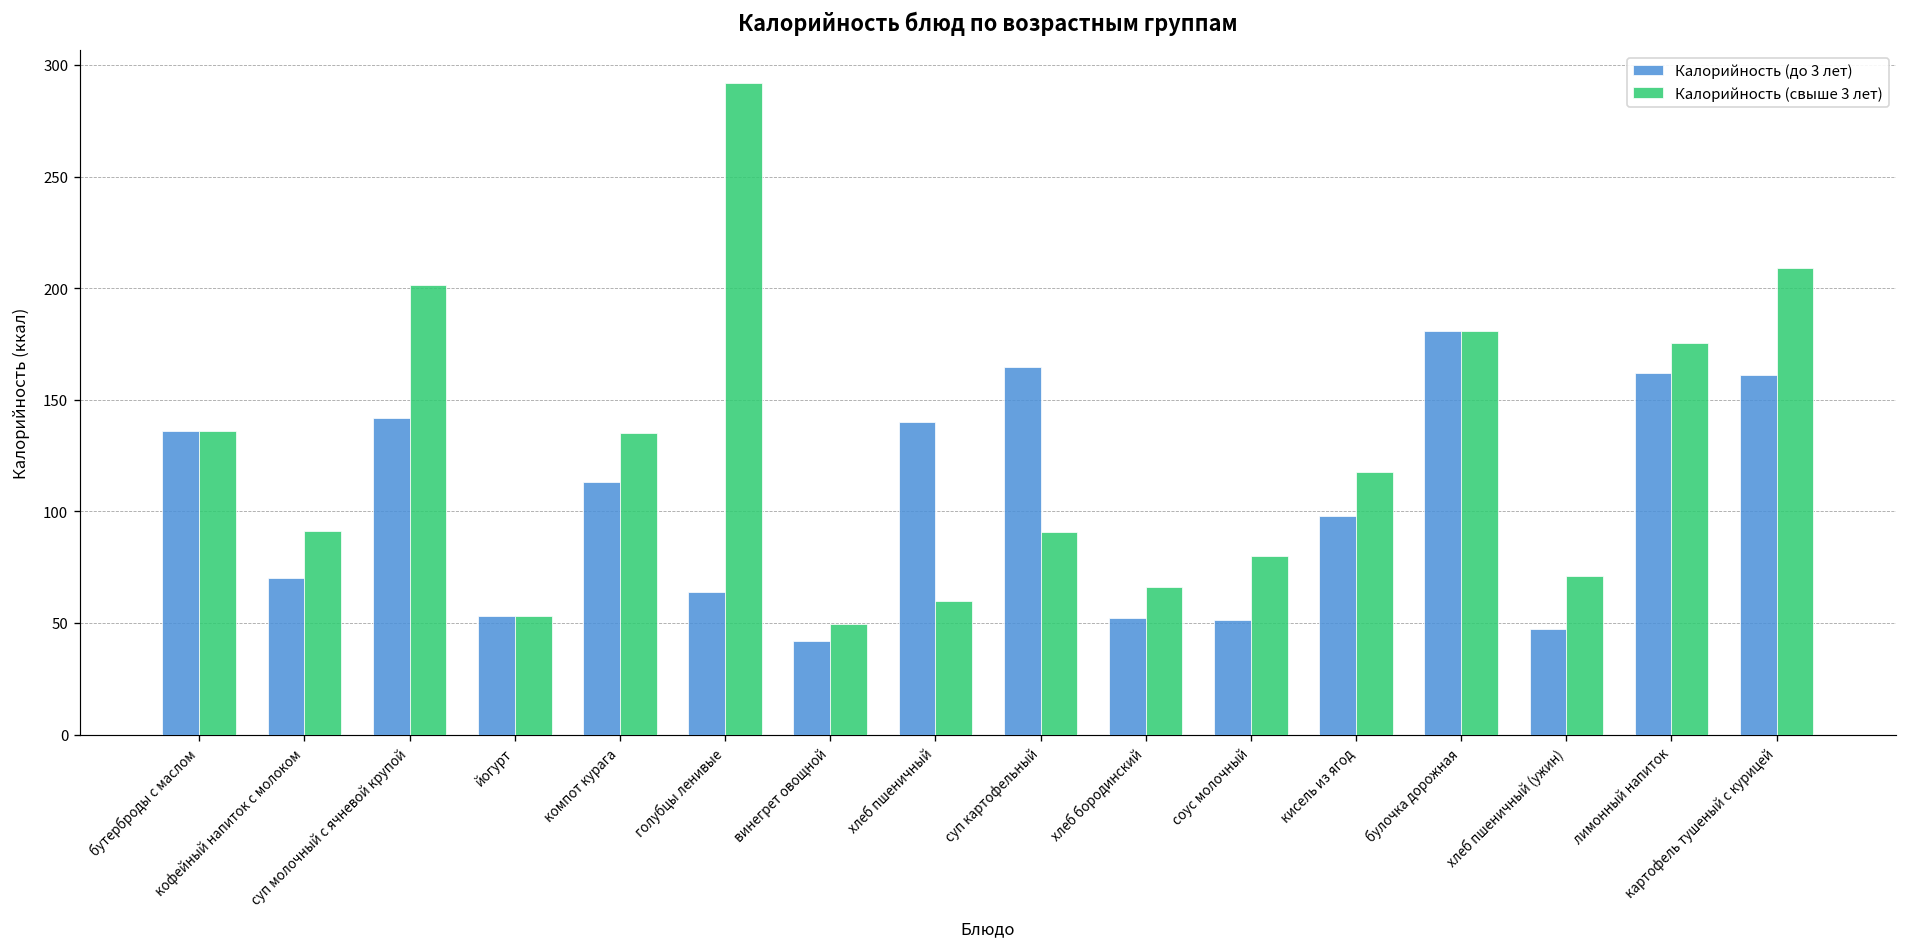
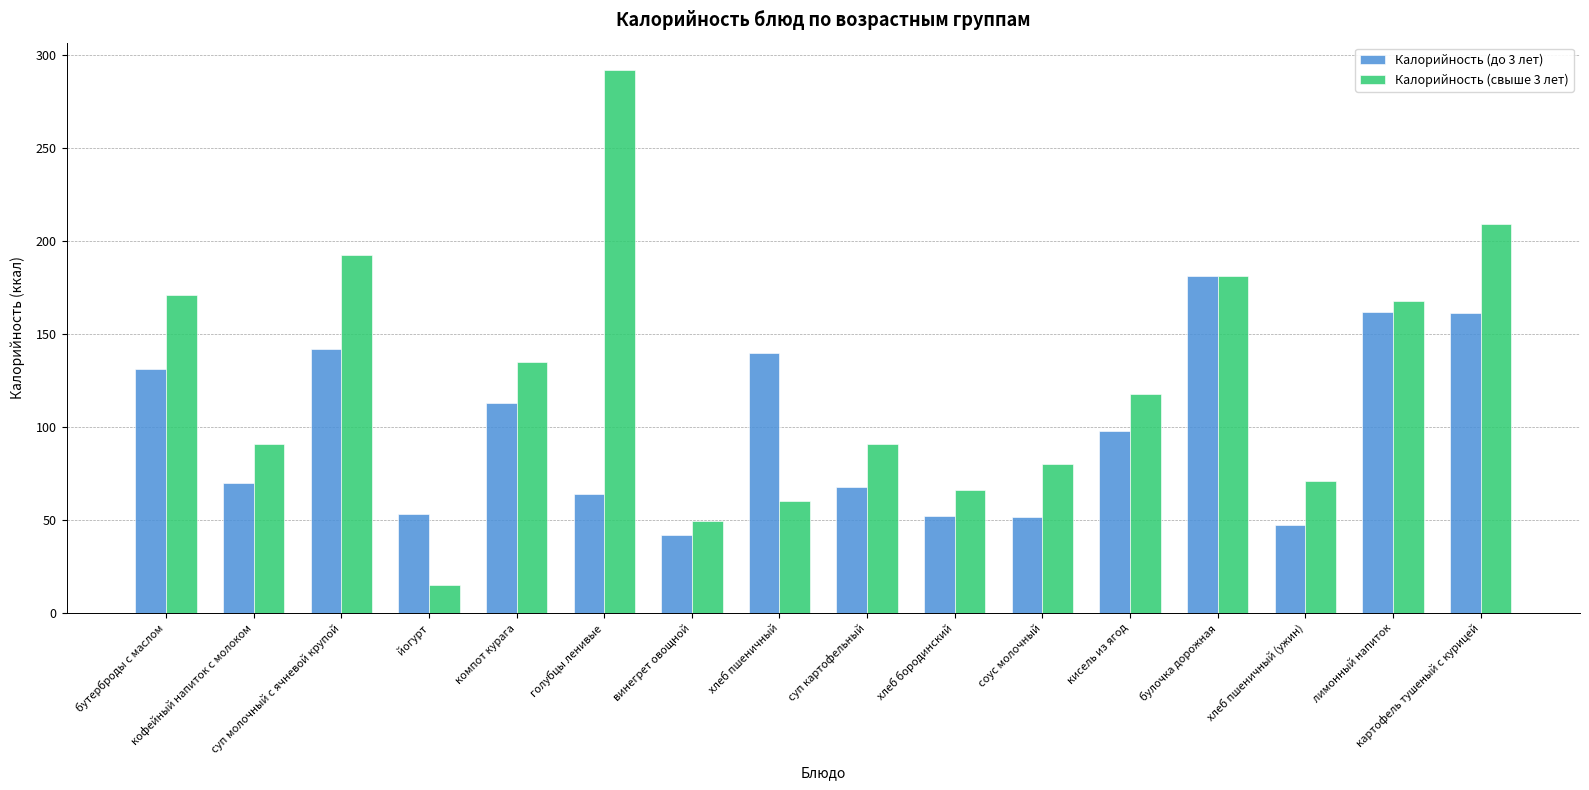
Калорийность (до 3 лет), бутерброды с маслом: 136 -> 131
Калорийность (свыше 3 лет), бутерброды с маслом: 136 -> 171
Калорийность (свыше 3 лет), суп молочный с ячневой крупой: 201 -> 193
Калорийность (свыше 3 лет), йогурт: 53 -> 15
Калорийность (до 3 лет), суп картофельный: 165 -> 68
Калорийность (свыше 3 лет), лимонный напиток: 175 -> 168
